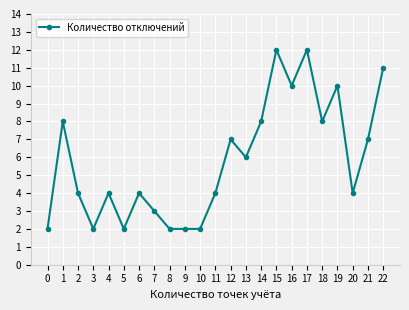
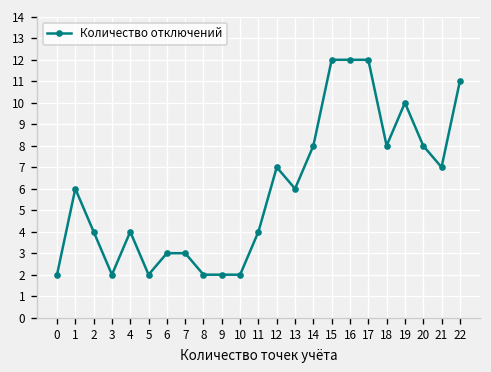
1: 8 -> 6
6: 4 -> 3
16: 10 -> 12
20: 4 -> 8
